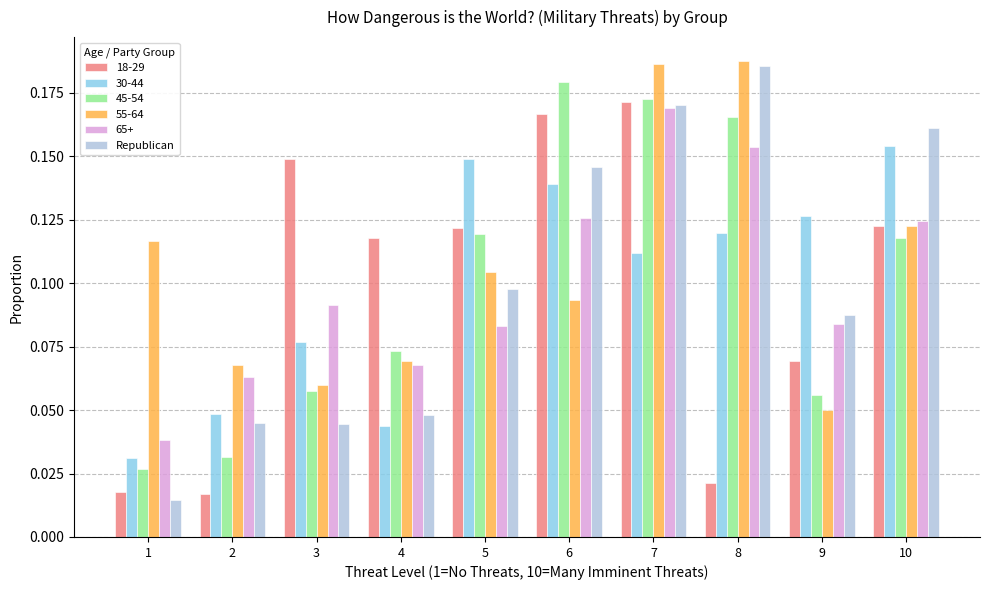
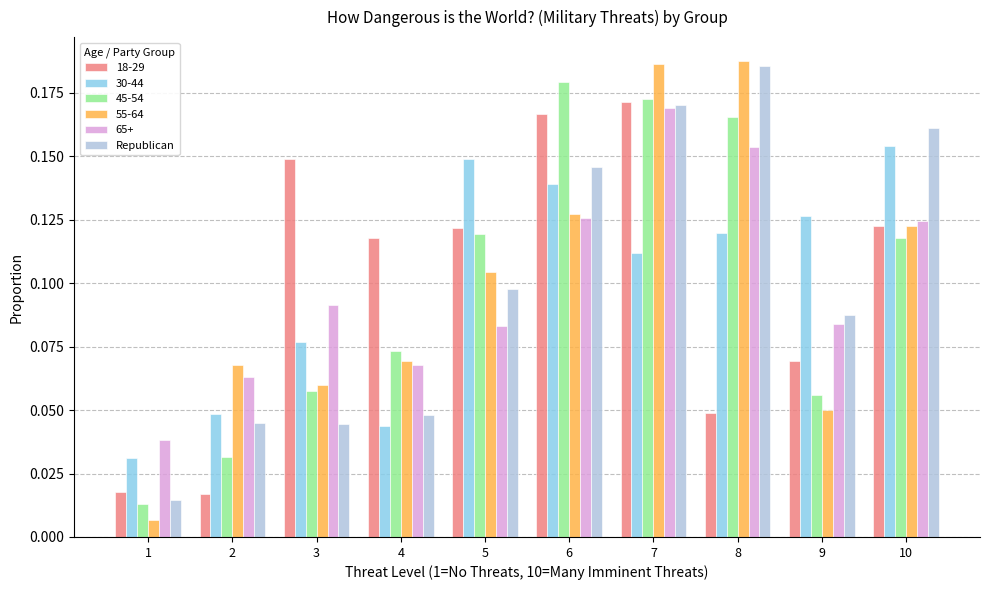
45-54, 1: 0.027 -> 0.013
55-64, 1: 0.117 -> 0.007
55-64, 6: 0.093 -> 0.127
18-29, 8: 0.021 -> 0.049
